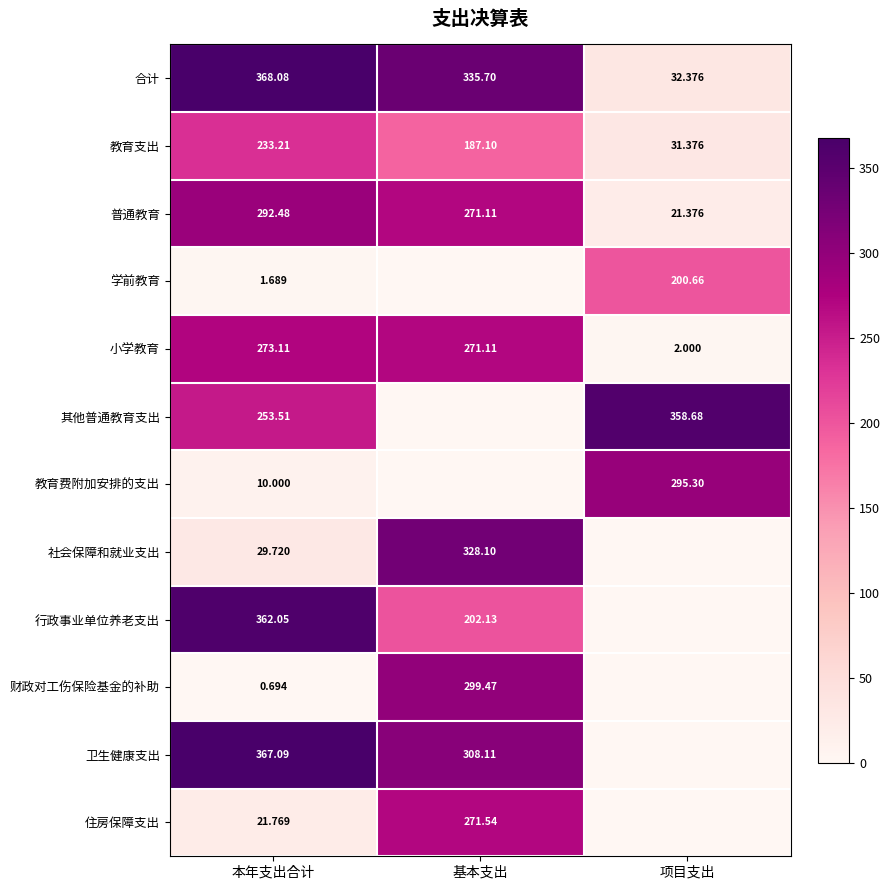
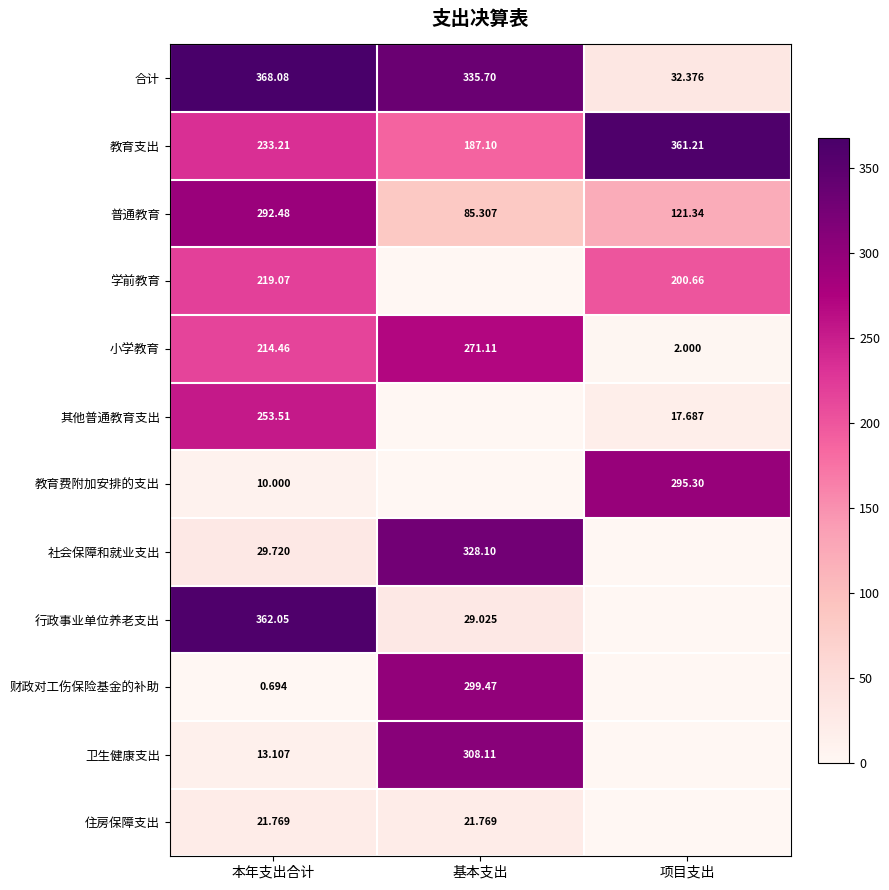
教育支出, 项目支出: 31.376 -> 361.21
普通教育, 基本支出: 271.11 -> 85.307
普通教育, 项目支出: 21.376 -> 121.34
学前教育, 本年支出合计: 1.689 -> 219.07
小学教育, 本年支出合计: 273.11 -> 214.46
其他普通教育支出, 项目支出: 358.68 -> 17.687
行政事业单位养老支出, 基本支出: 202.13 -> 29.025
卫生健康支出, 本年支出合计: 367.09 -> 13.107
住房保障支出, 基本支出: 271.54 -> 21.769
